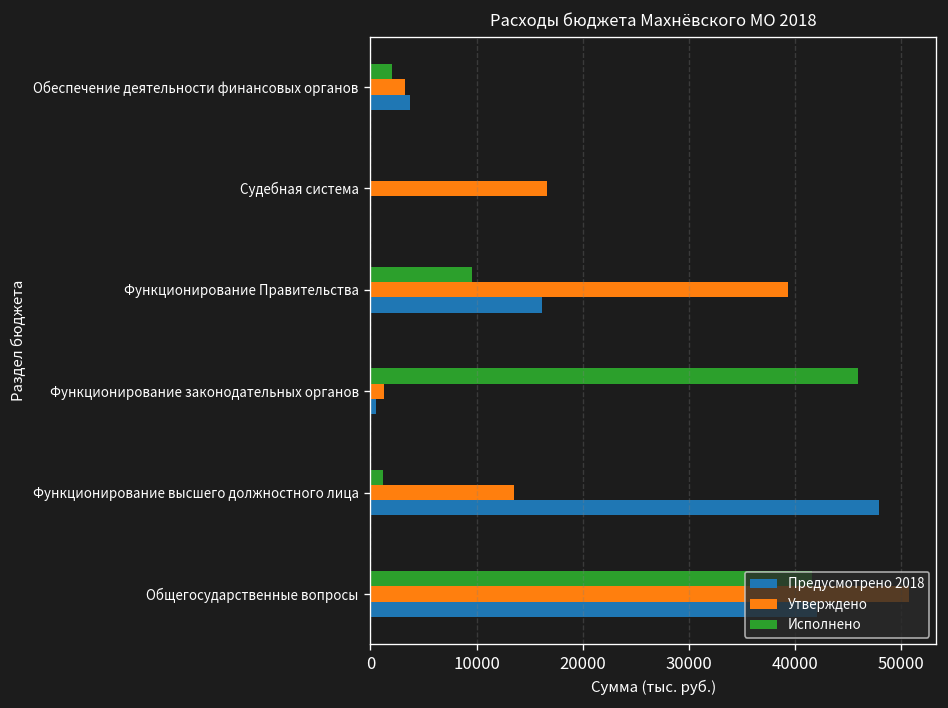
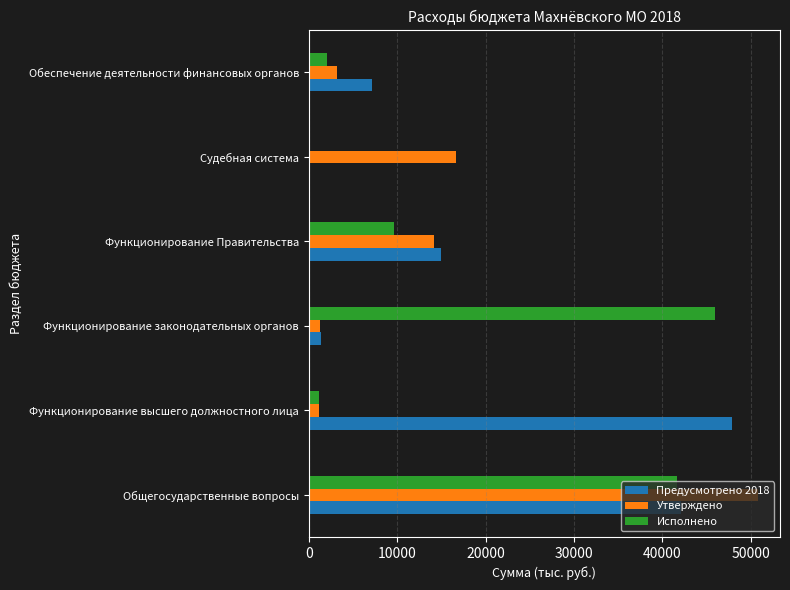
Предусмотрено 2018, Обеспечение деятельности финансовых органов: 4000 -> 7000
Утверждено, Функционирование Правительства: 39000 -> 14000
Предусмотрено 2018, Функционирование Правительства: 16000 -> 15000
Предусмотрено 2018, Функционирование законодательных органов: 0 -> 1000
Утверждено, Функционирование высшего должностного лица: 14000 -> 1000
